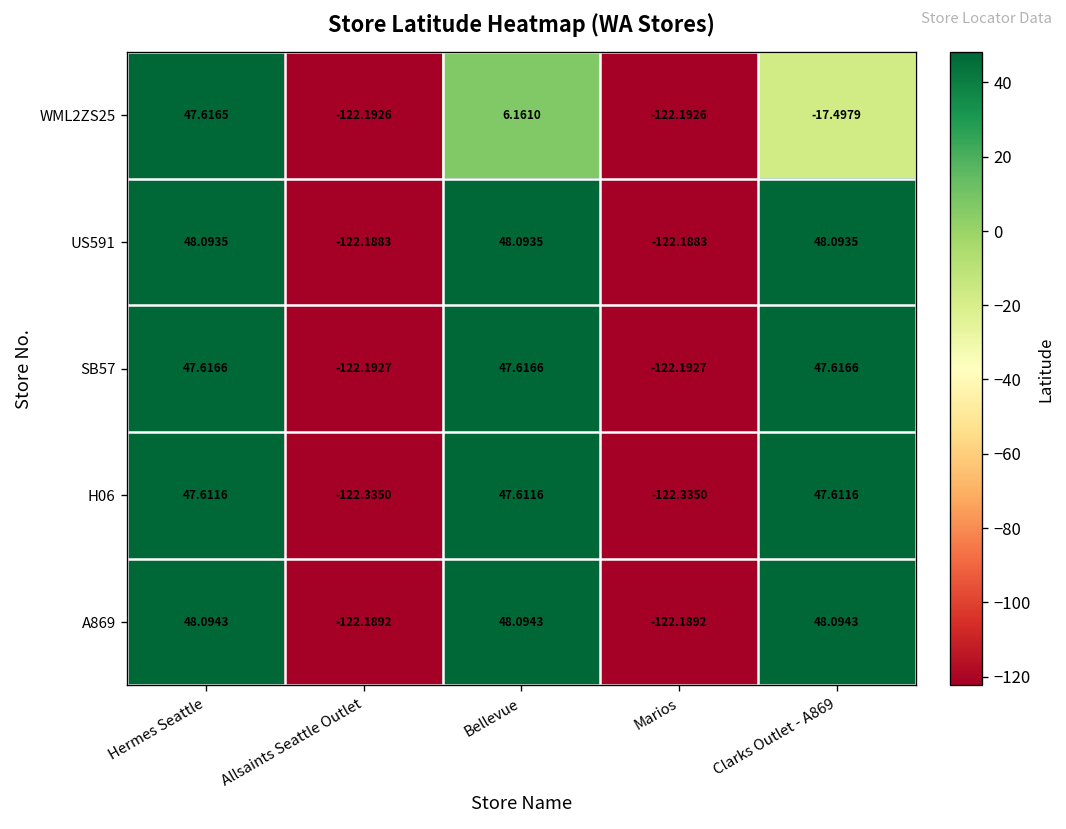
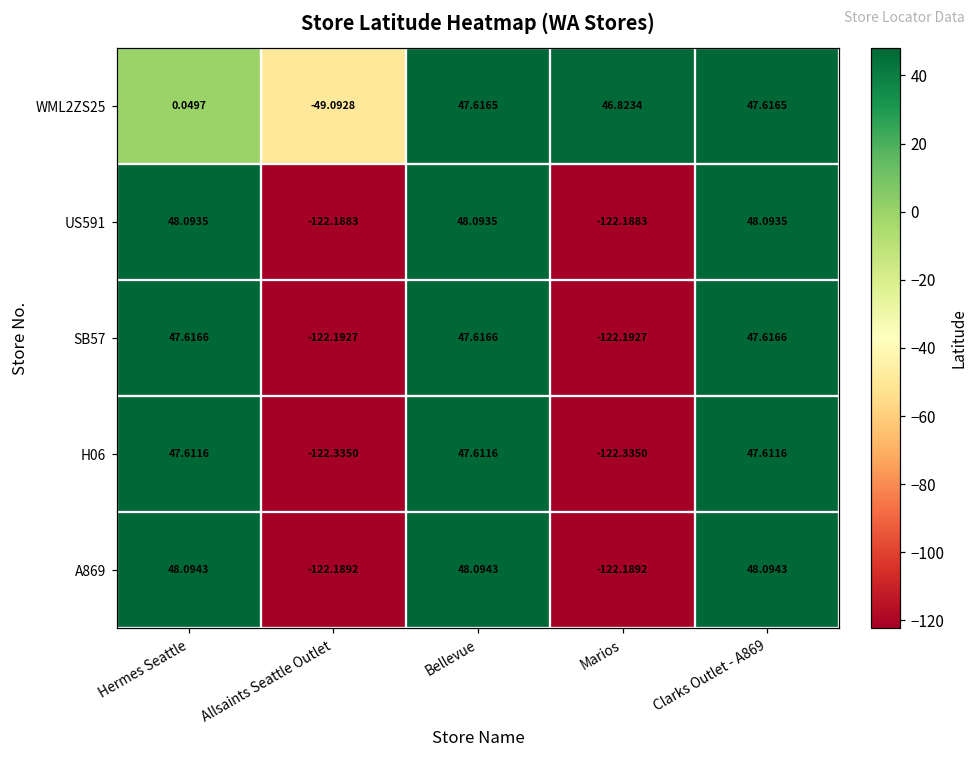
WML2ZS25, Hermes Seattle: 47.6165 -> 0.0497
WML2ZS25, Allsaints Seattle Outlet: -122.1926 -> -49.0928
WML2ZS25, Bellevue: 6.1610 -> 47.6165
WML2ZS25, Marios: -122.1926 -> 46.8234
WML2ZS25, Clarks Outlet - A869: -17.4979 -> 47.6165
